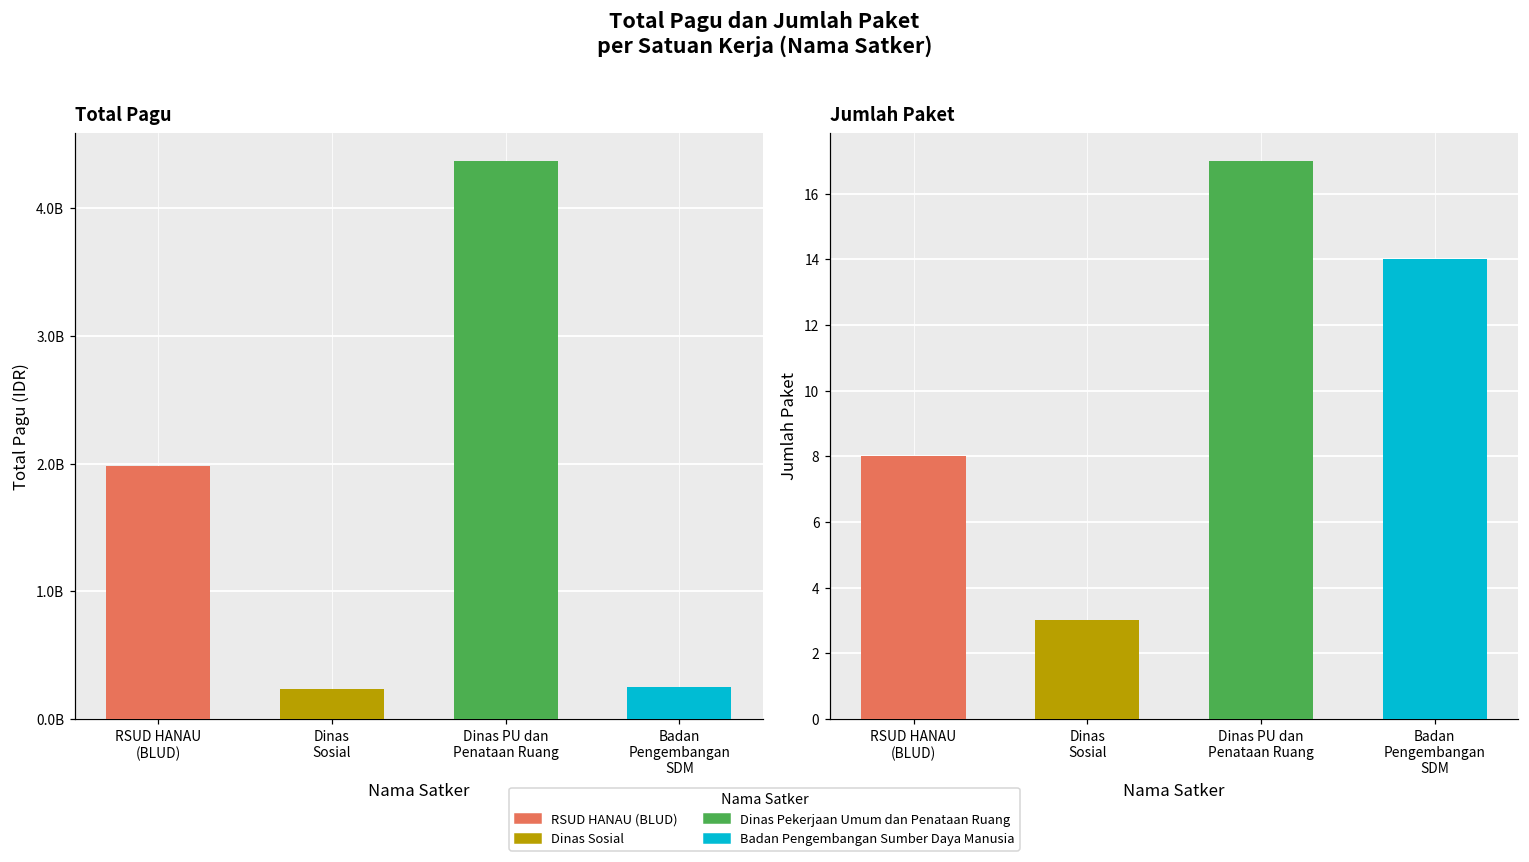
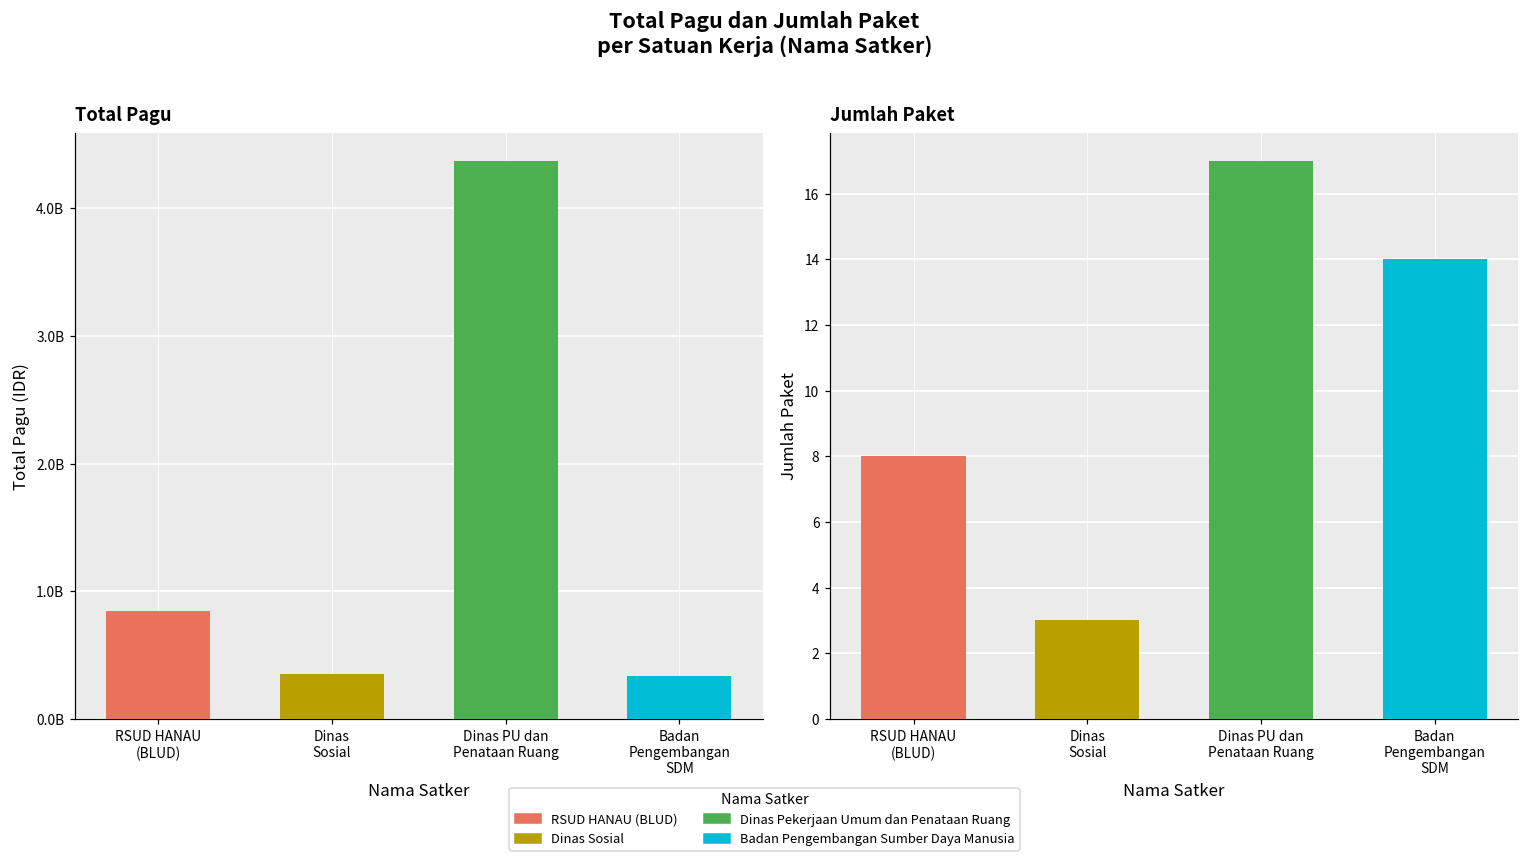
Total Pagu, RSUD HANAU (BLUD): 1980000000 -> 850000000
Total Pagu, Dinas Sosial: 240000000 -> 350000000
Total Pagu, Badan Pengembangan SDM: 250000000 -> 330000000
